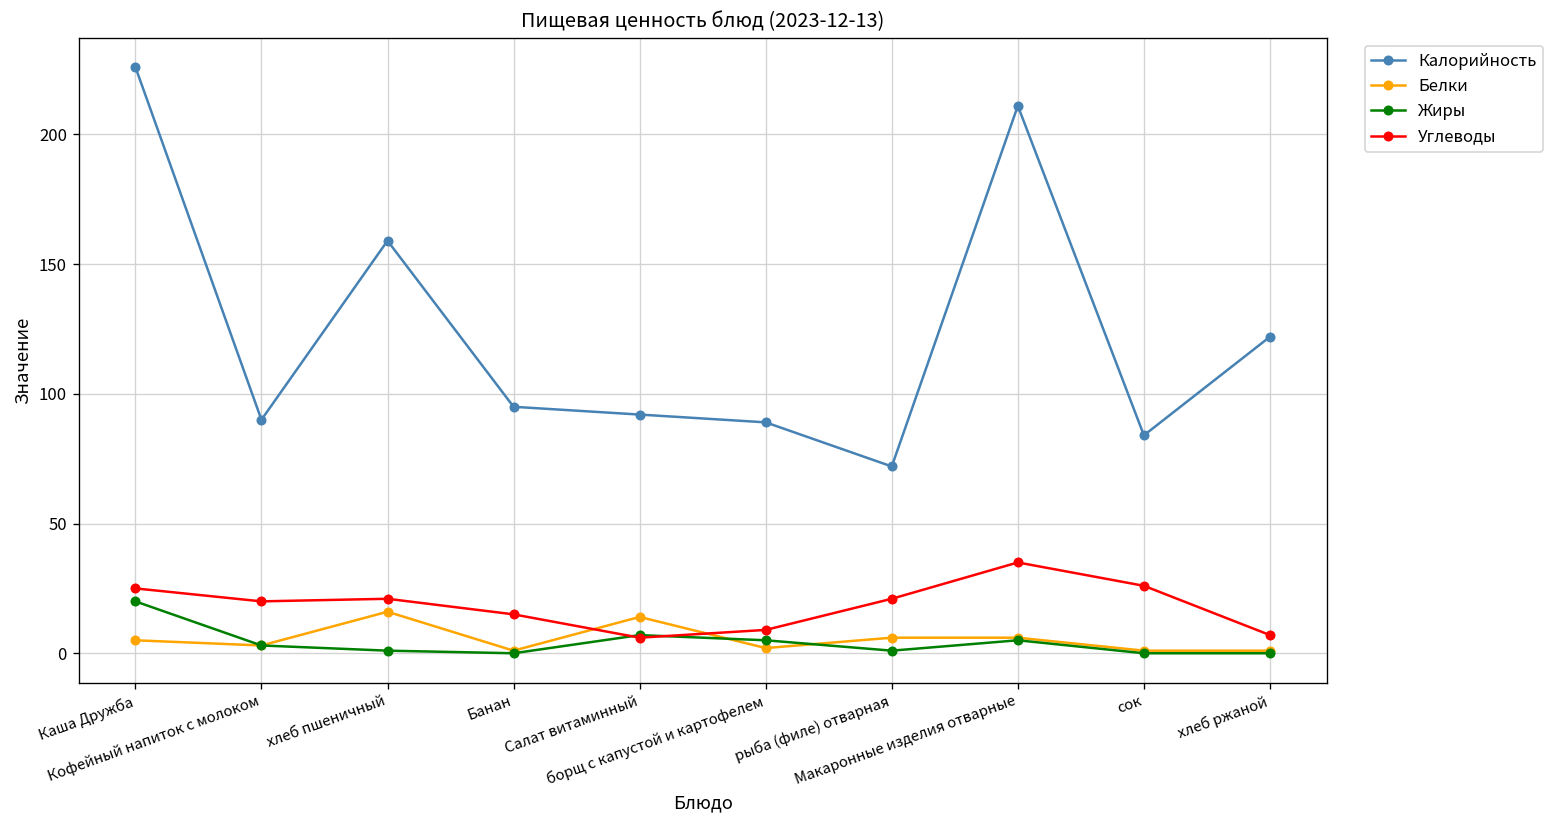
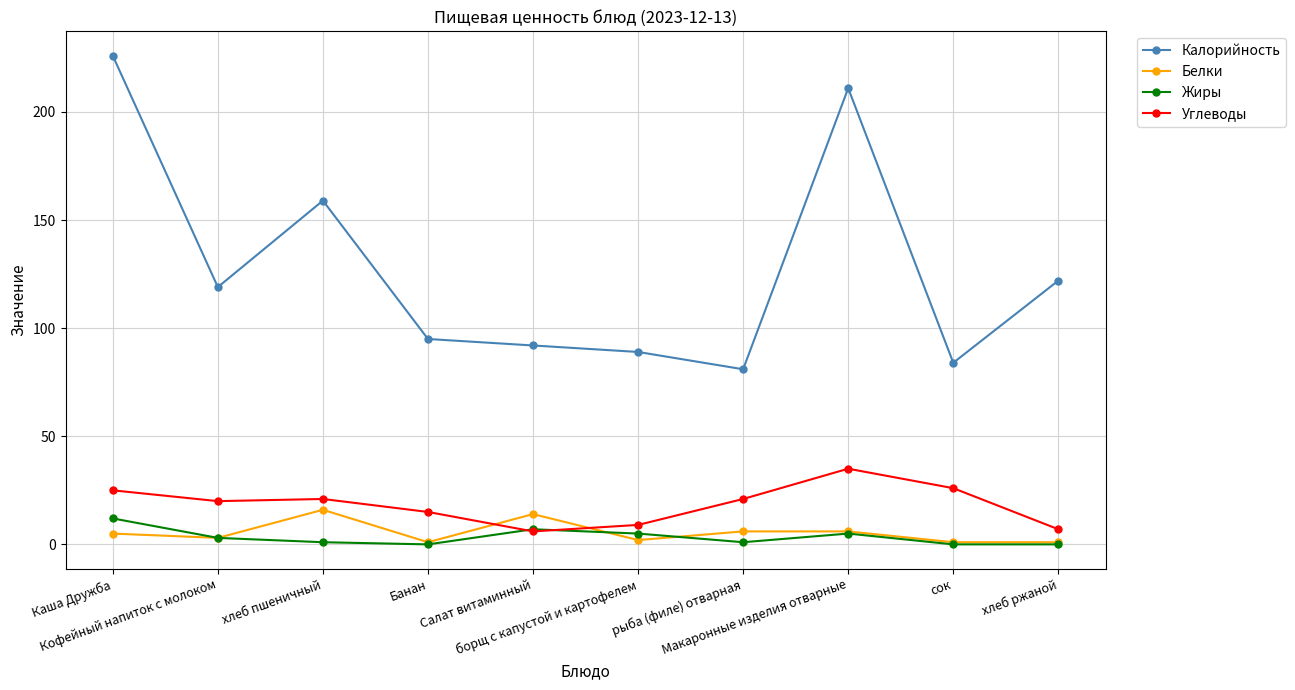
Жиры, Каша Дружба: 20 -> 12
Калорийность, Кофейный напиток с молоком: 90 -> 119
Калорийность, рыба (филе) отварная: 72 -> 81
